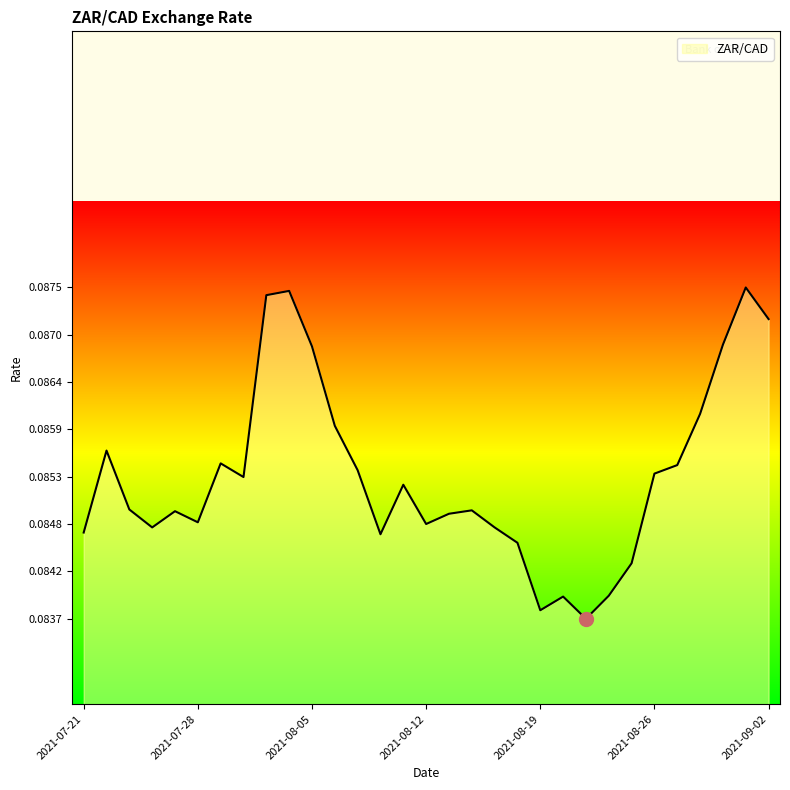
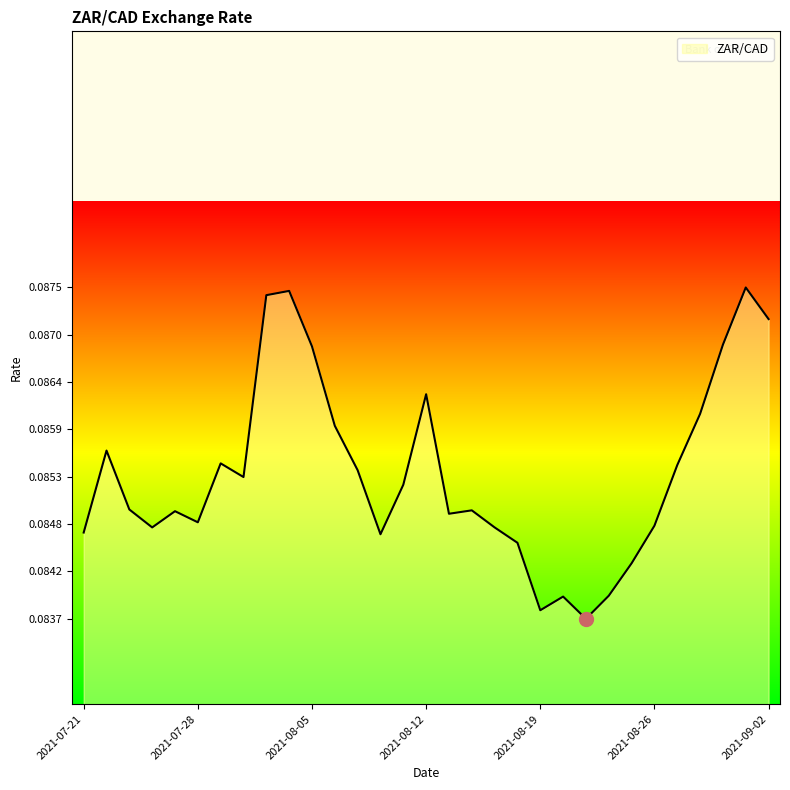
ZAR/CAD, 2021-08-12: 0.0848 -> 0.0863
ZAR/CAD, 2021-08-26: 0.0854 -> 0.0848
